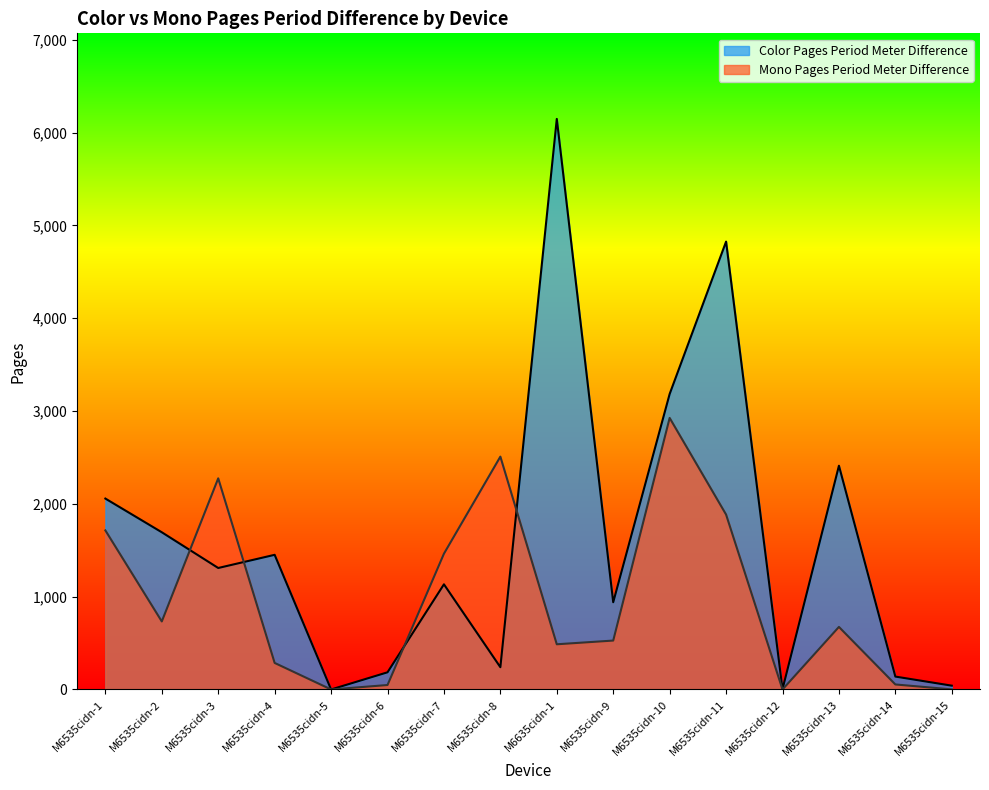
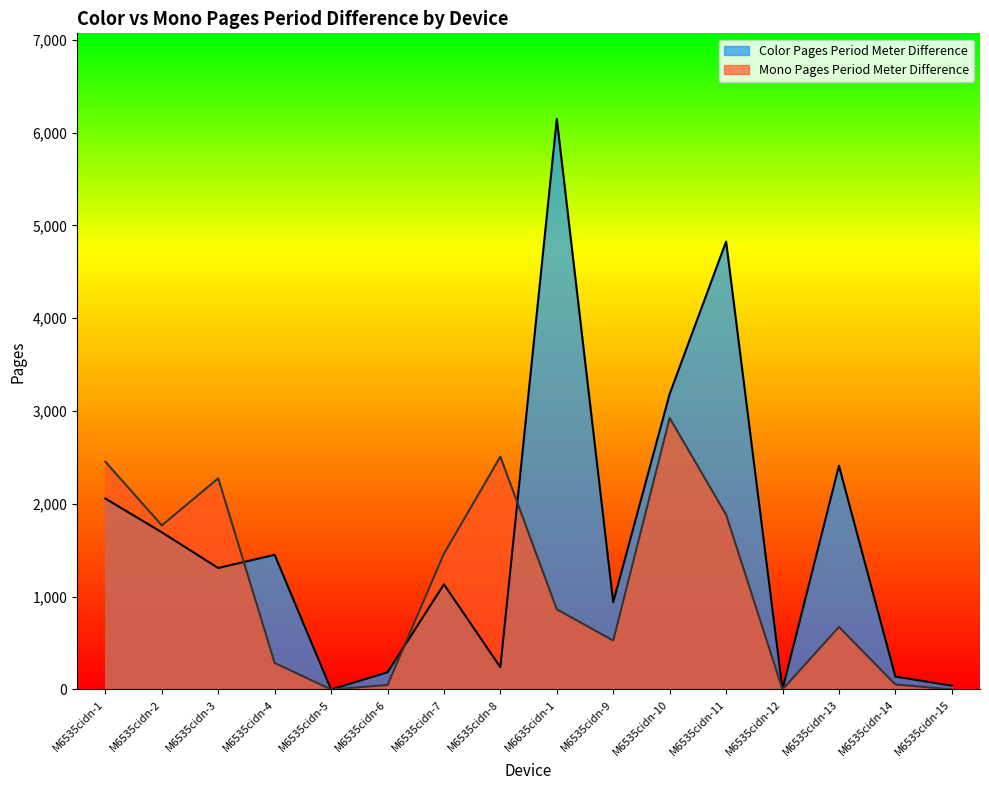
Mono Pages Period Meter Difference, M6535cidn-1: 1,700 -> 2,500
Mono Pages Period Meter Difference, M6535cidn-2: 700 -> 1,800
Mono Pages Period Meter Difference, M6635cidn-1: 500 -> 900
